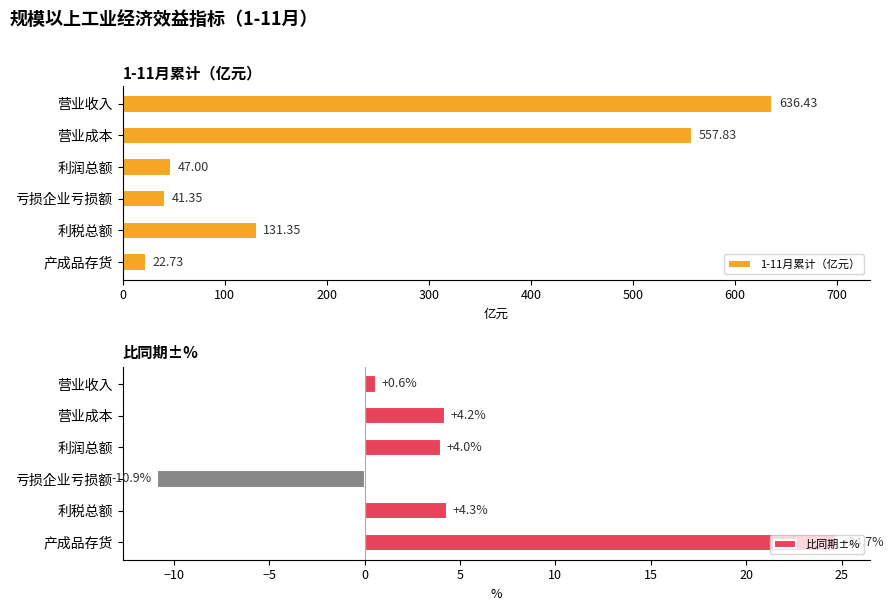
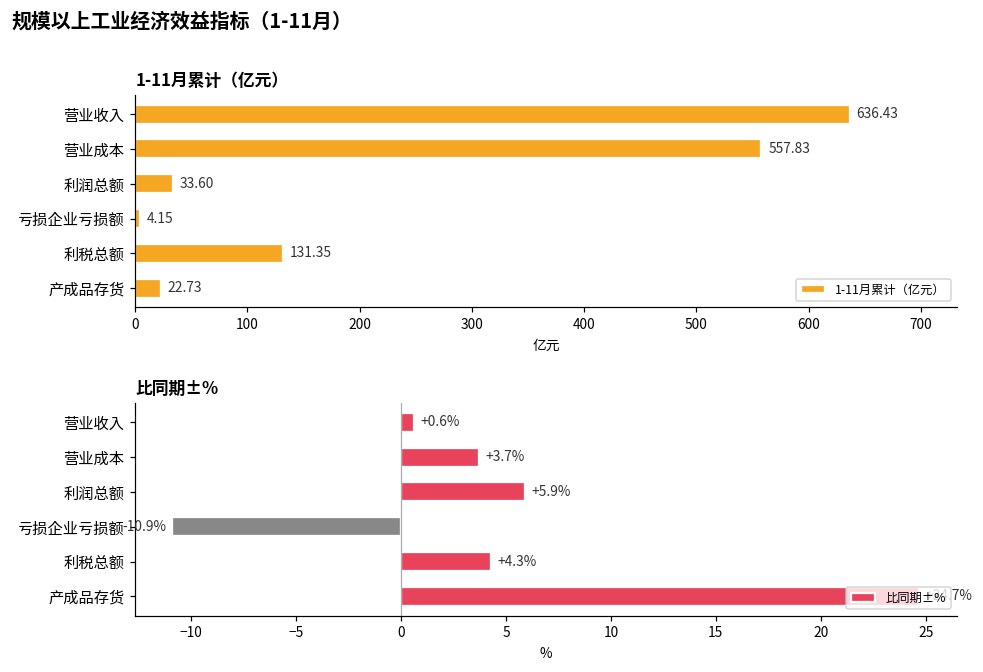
1-11月累计（亿元）, 利润总额: 47.00 -> 33.60
1-11月累计（亿元）, 亏损企业亏损额: 41.35 -> 4.15
比同期±%, 营业成本: +4.2% -> +3.7%
比同期±%, 利润总额: +4.0% -> +5.9%
